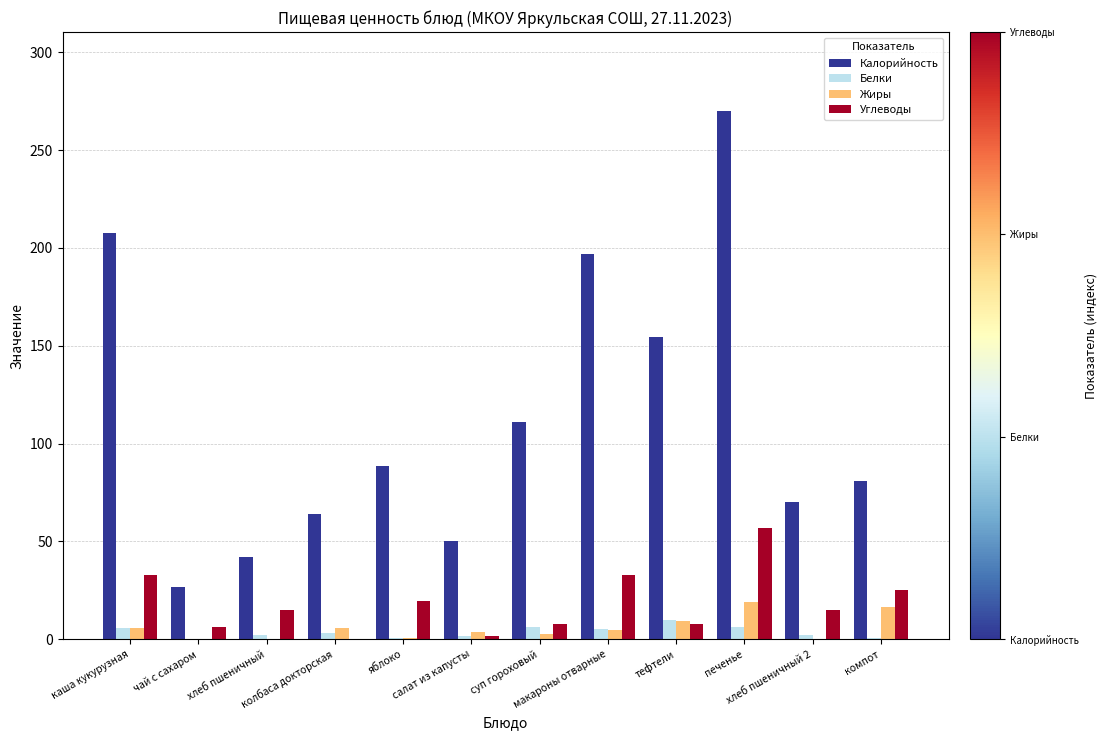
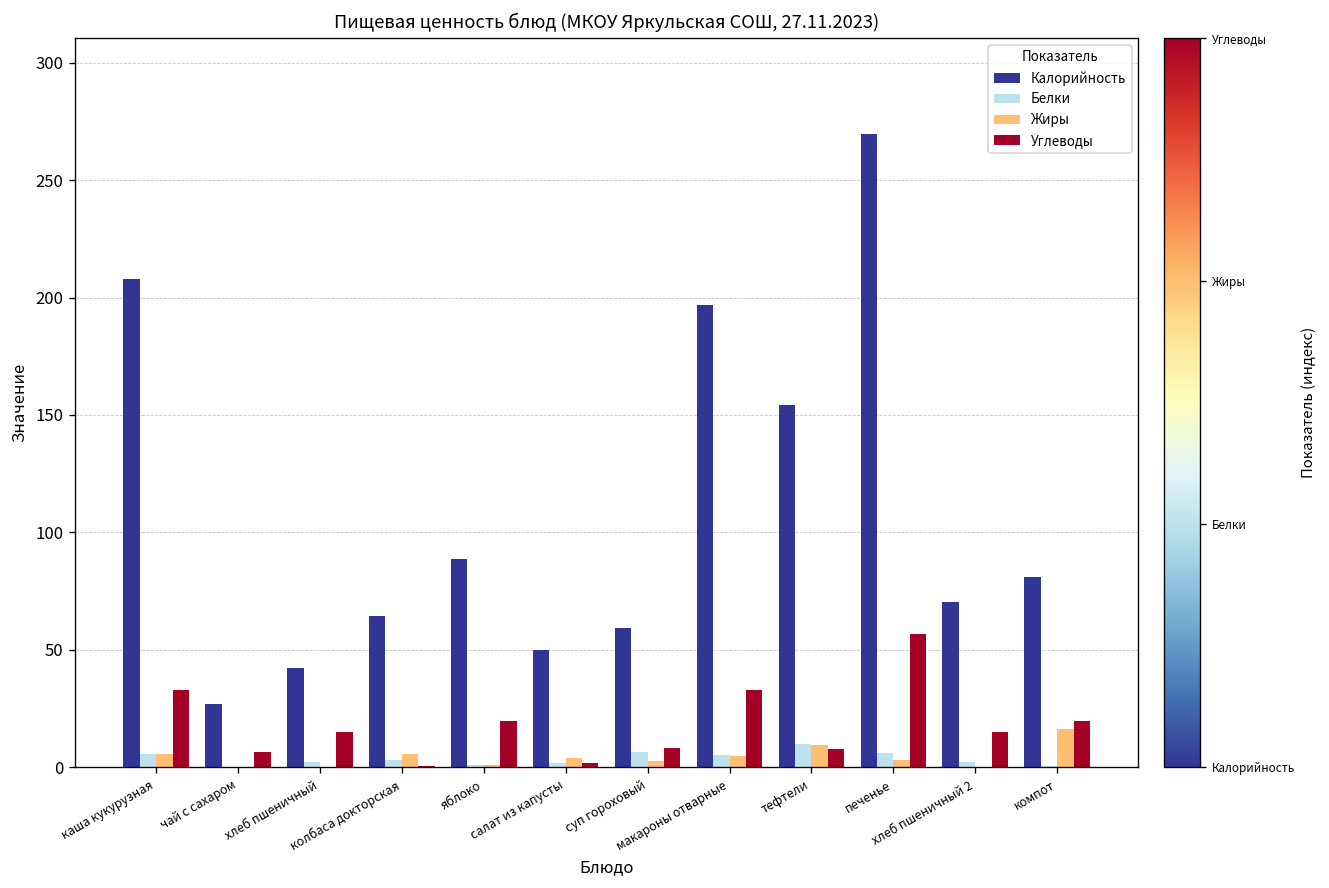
Калорийность, суп гороховый: 111 -> 59
Жиры, печенье: 19 -> 3
Углеводы, компот: 25 -> 20
